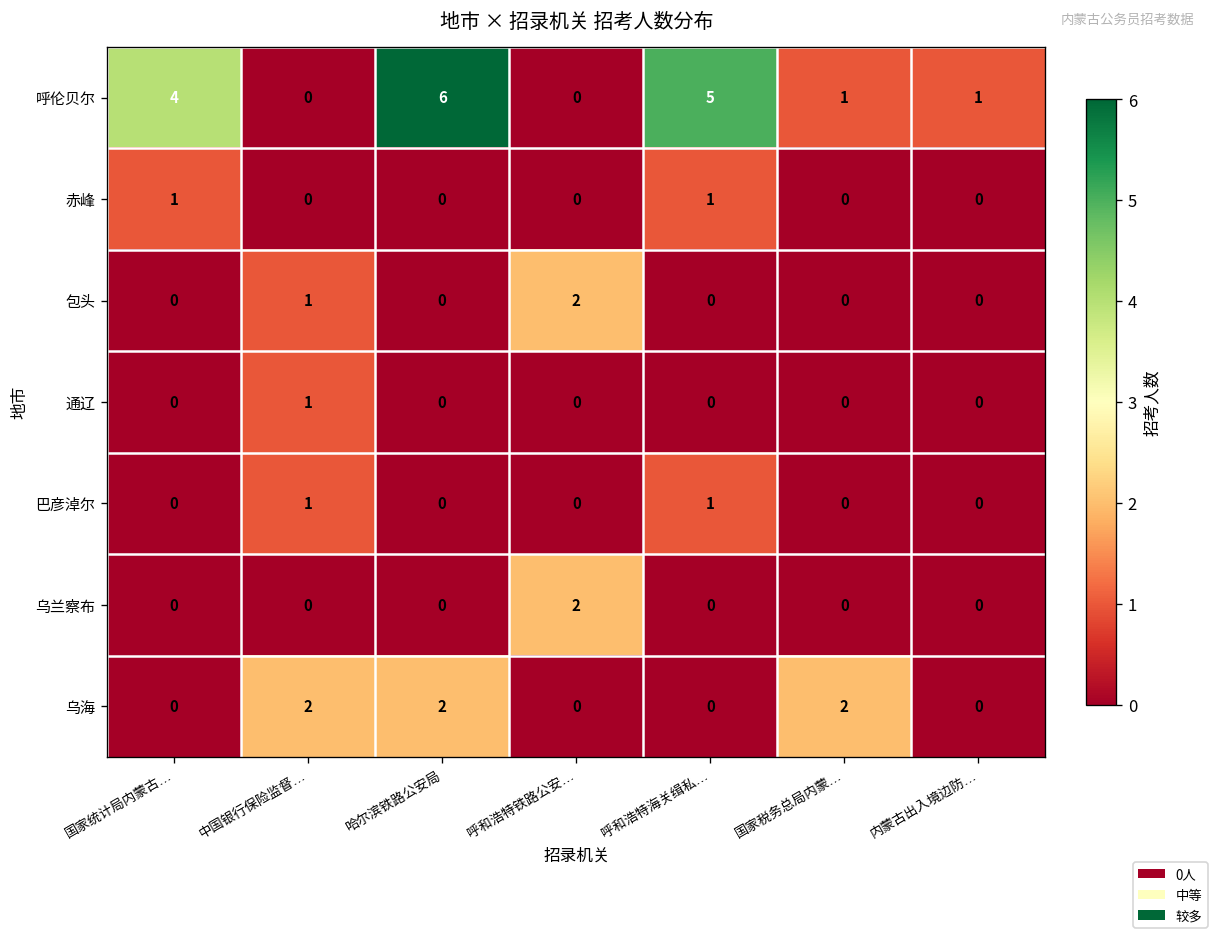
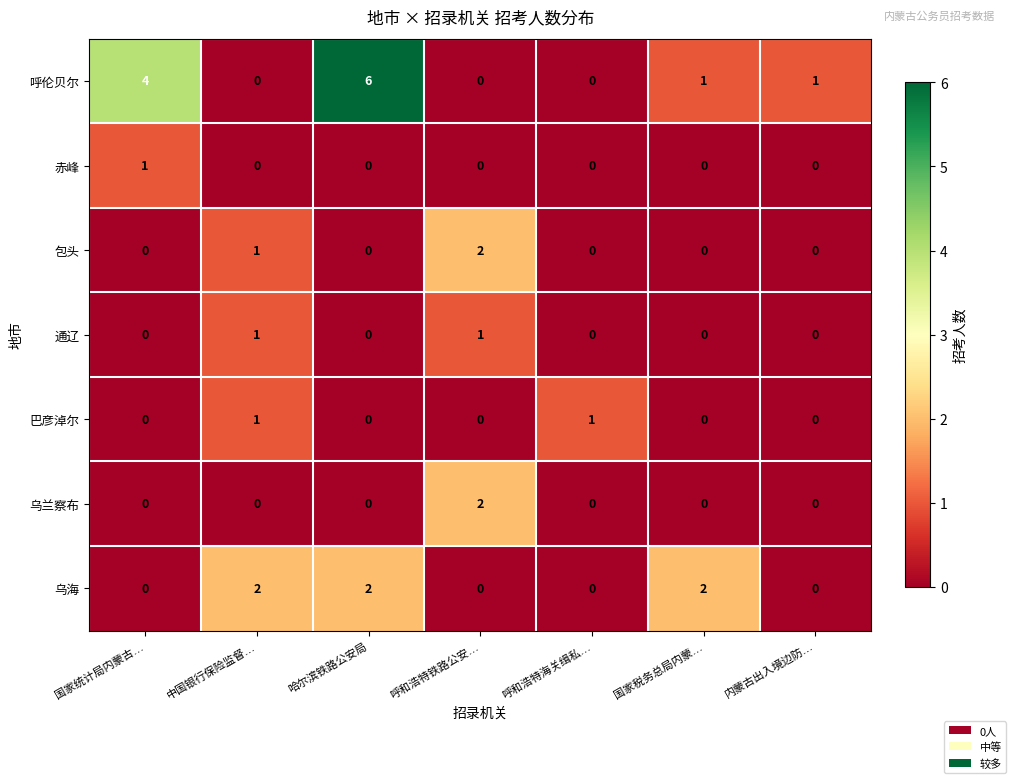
呼伦贝尔, 呼和浩特海关缉私…: 5 -> 0
赤峰, 呼和浩特海关缉私…: 1 -> 0
通辽, 呼和浩特铁路公安…: 0 -> 1
